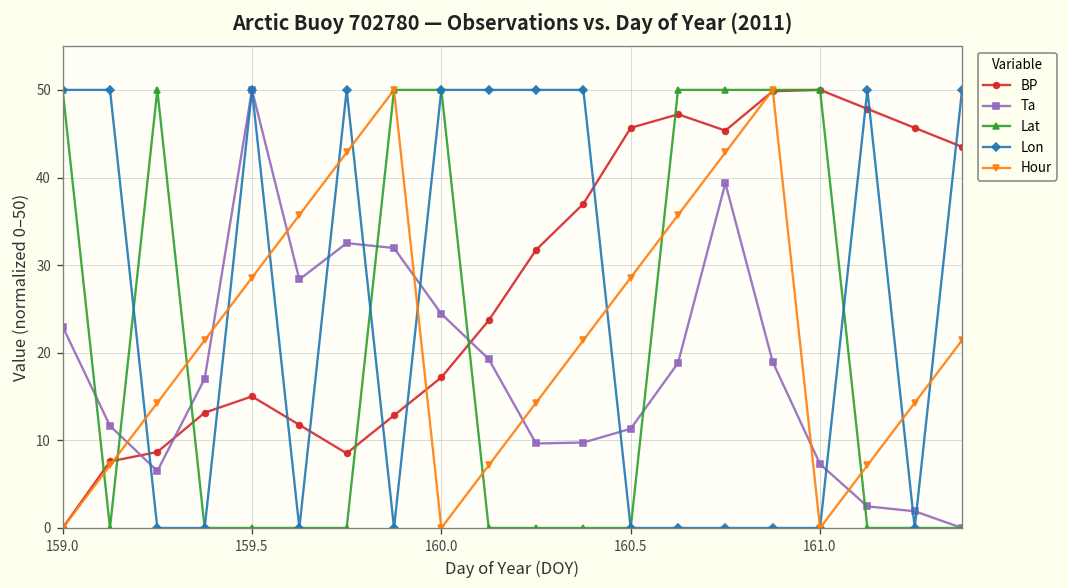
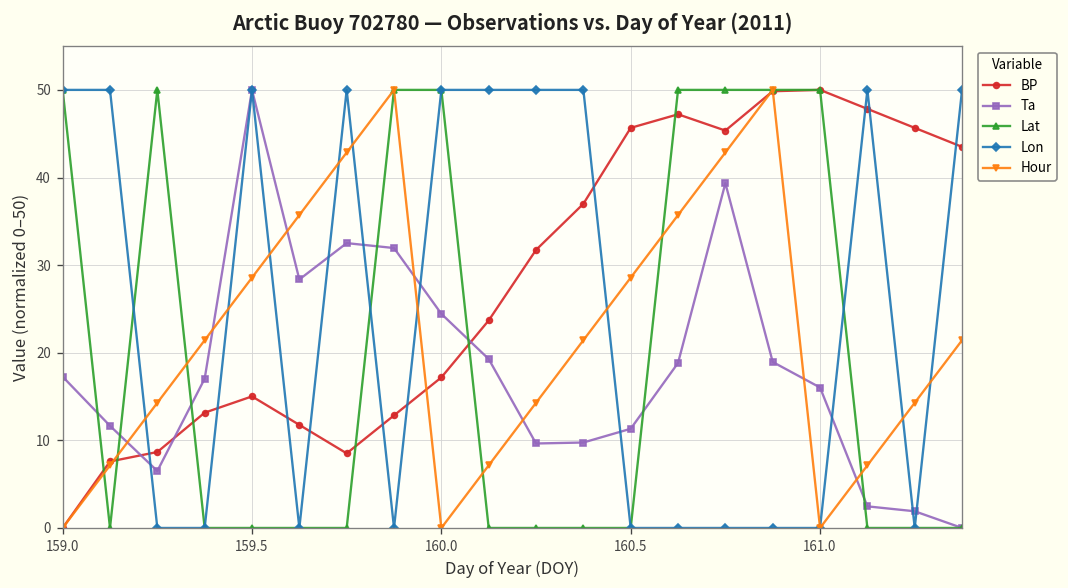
Ta, 159.0: 23 -> 17
Ta, 161.0: 7 -> 16
